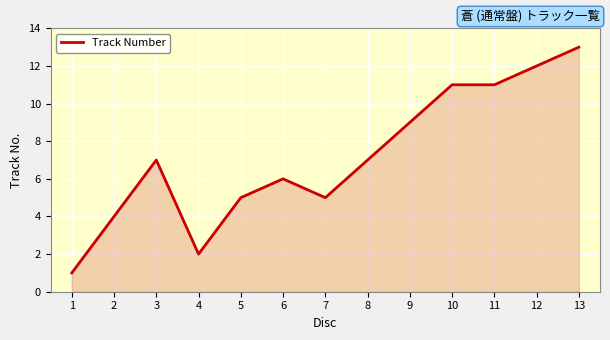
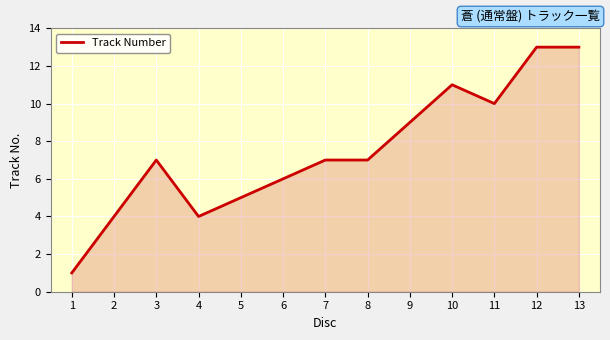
4: 2 -> 4
7: 5 -> 7
11: 11 -> 10
12: 12 -> 13
